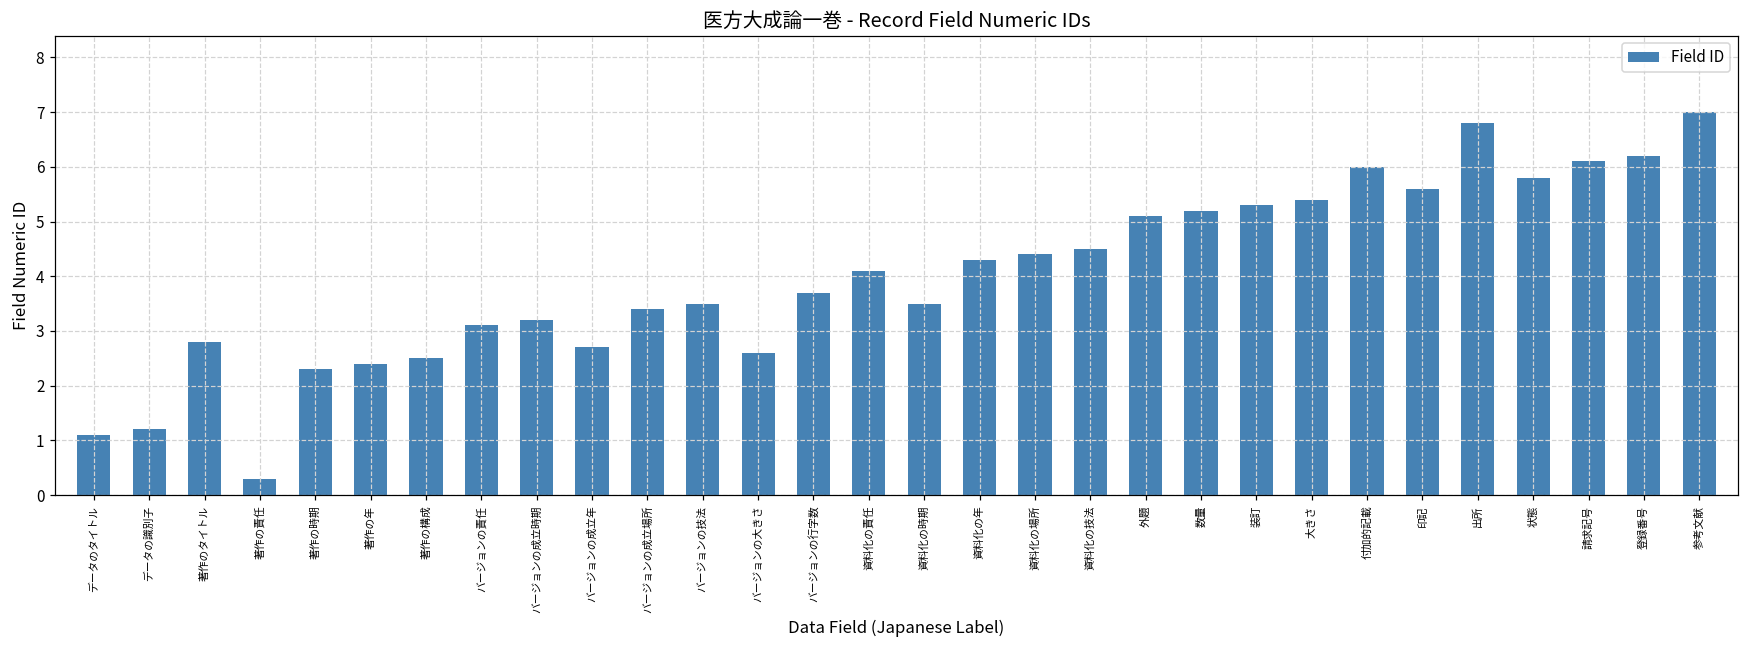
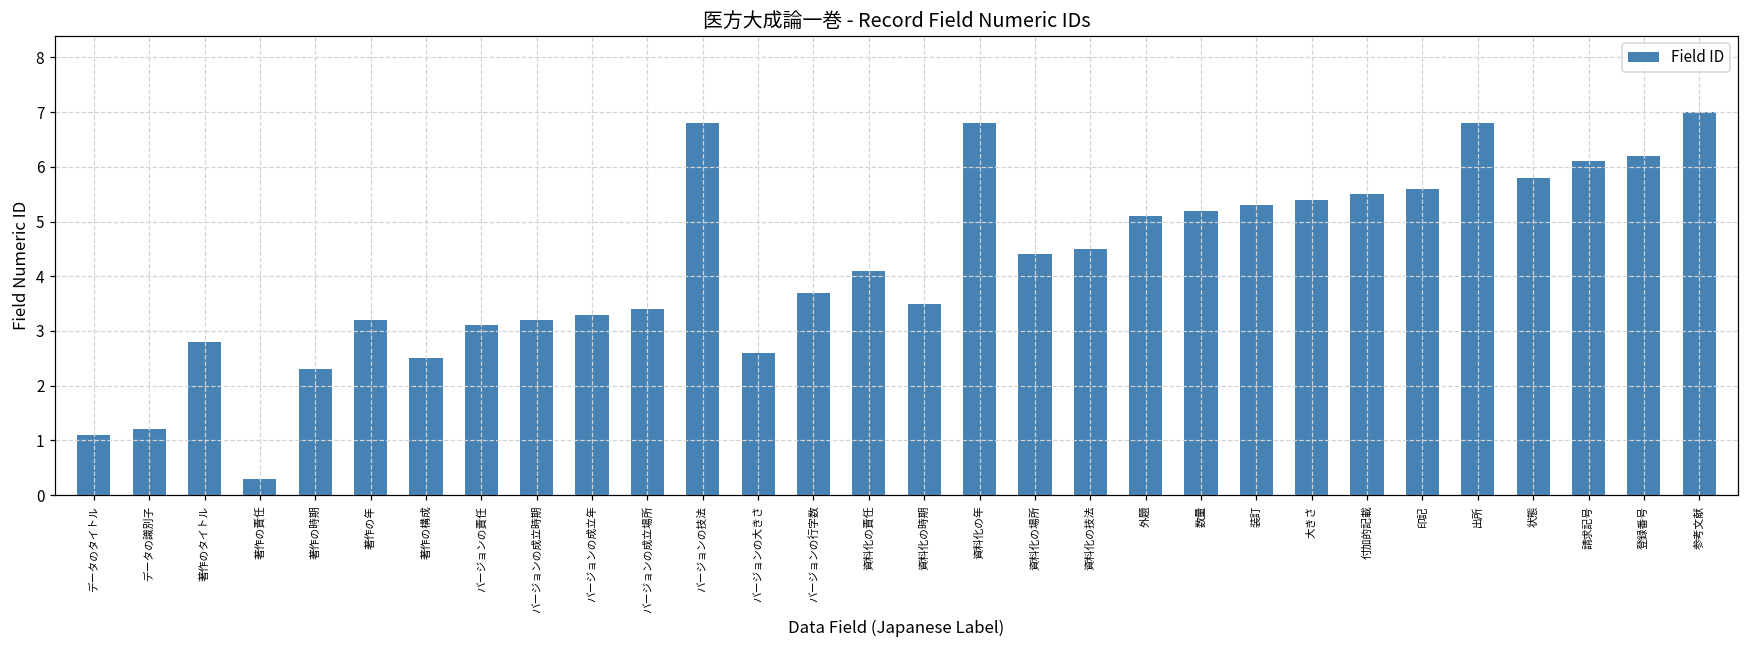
著作の年: 2.4 -> 3.2
バージョンの成立年: 2.7 -> 3.3
バージョンの技法: 3.5 -> 6.8
資料化の年: 4.3 -> 6.8
付加的記載: 6.0 -> 5.5
